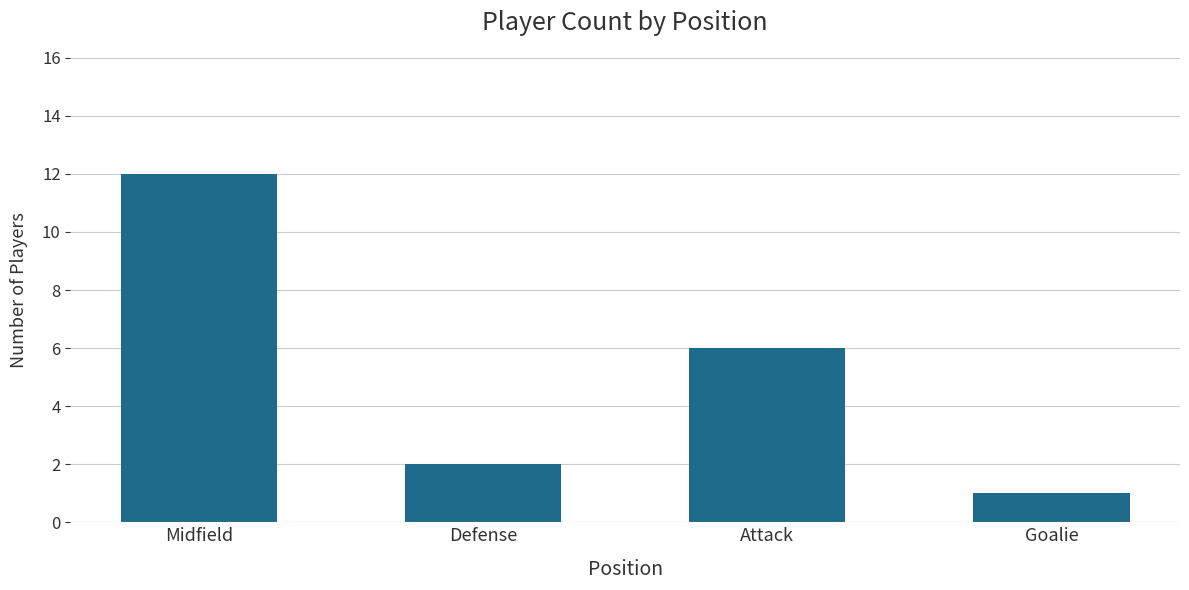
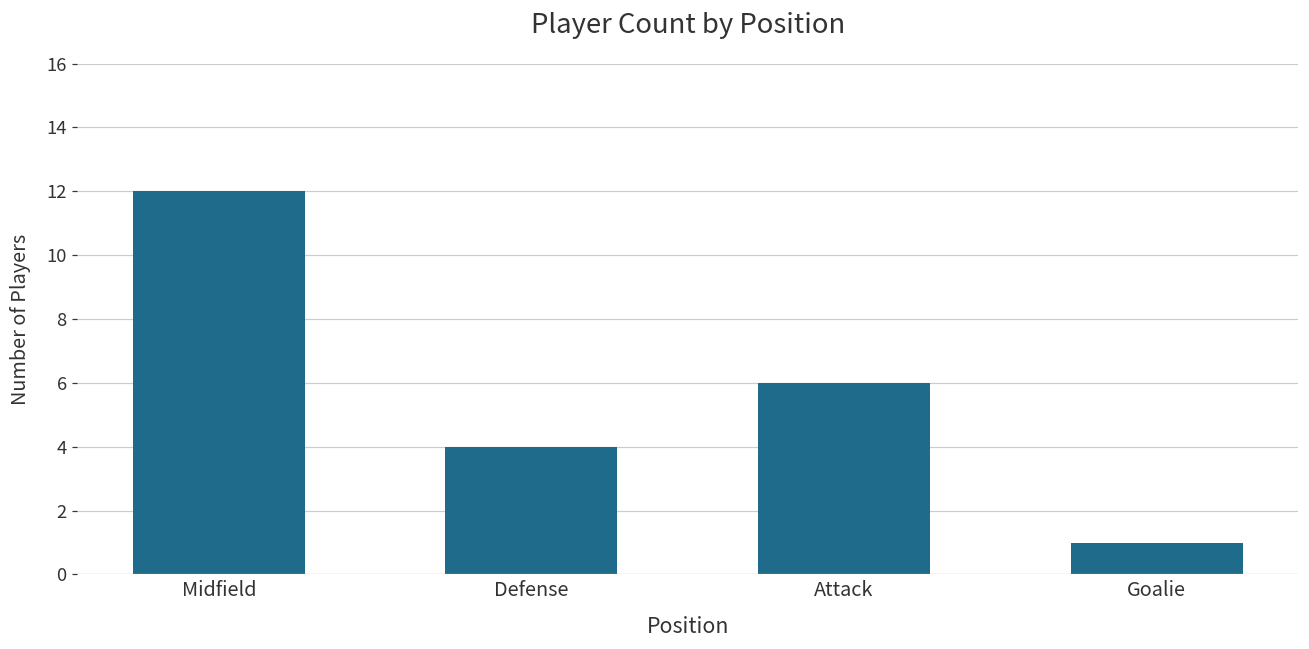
Defense: 2 -> 4
